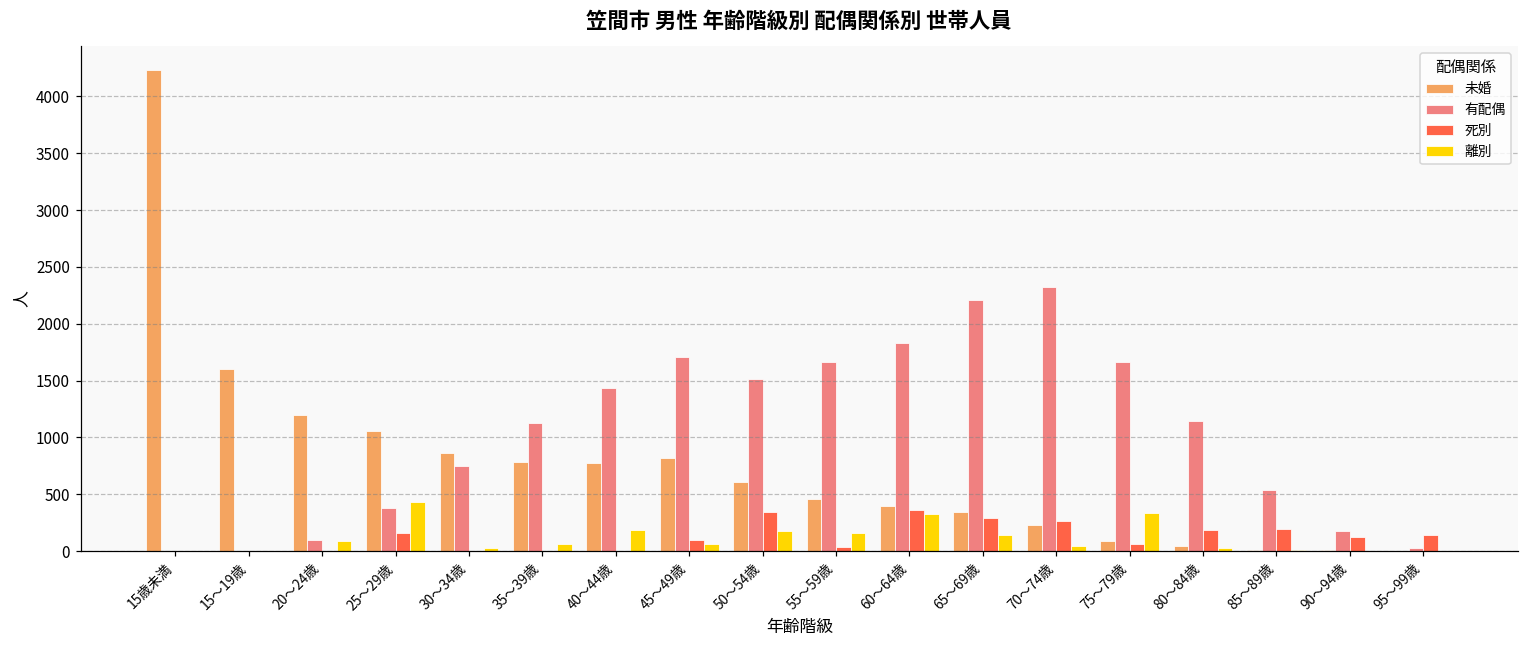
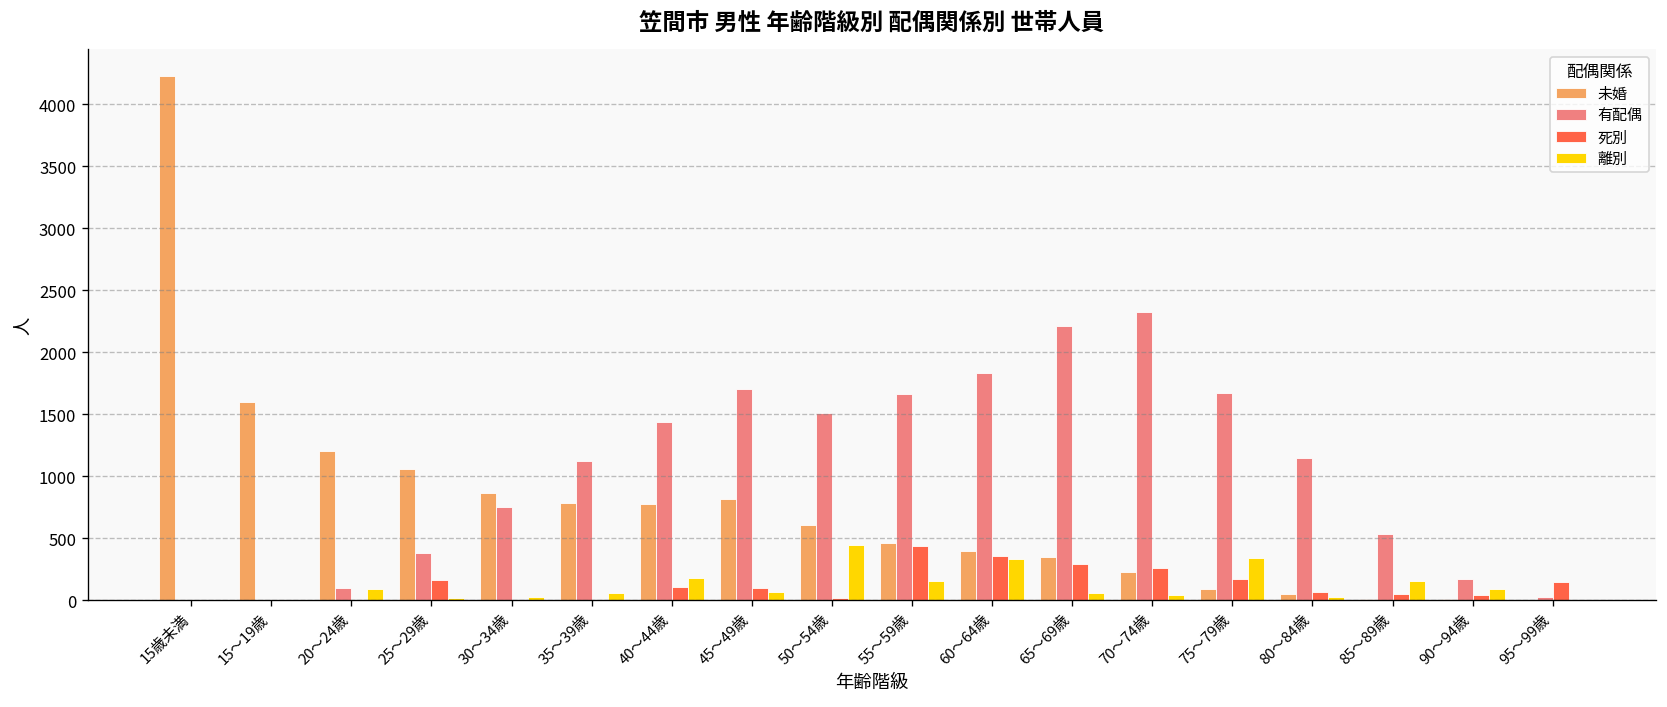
離別, 25～29歳: 430 -> 20
死別, 40～44歳: 0 -> 110
死別, 50～54歳: 340 -> 20
離別, 50～54歳: 180 -> 440
死別, 55～59歳: 30 -> 440
離別, 65～69歳: 140 -> 60
死別, 75～79歳: 70 -> 170
死別, 80～84歳: 180 -> 70
死別, 85～89歳: 200 -> 50
離別, 85～89歳: 10 -> 160
死別, 90～94歳: 130 -> 40
離別, 90～94歳: 0 -> 90
